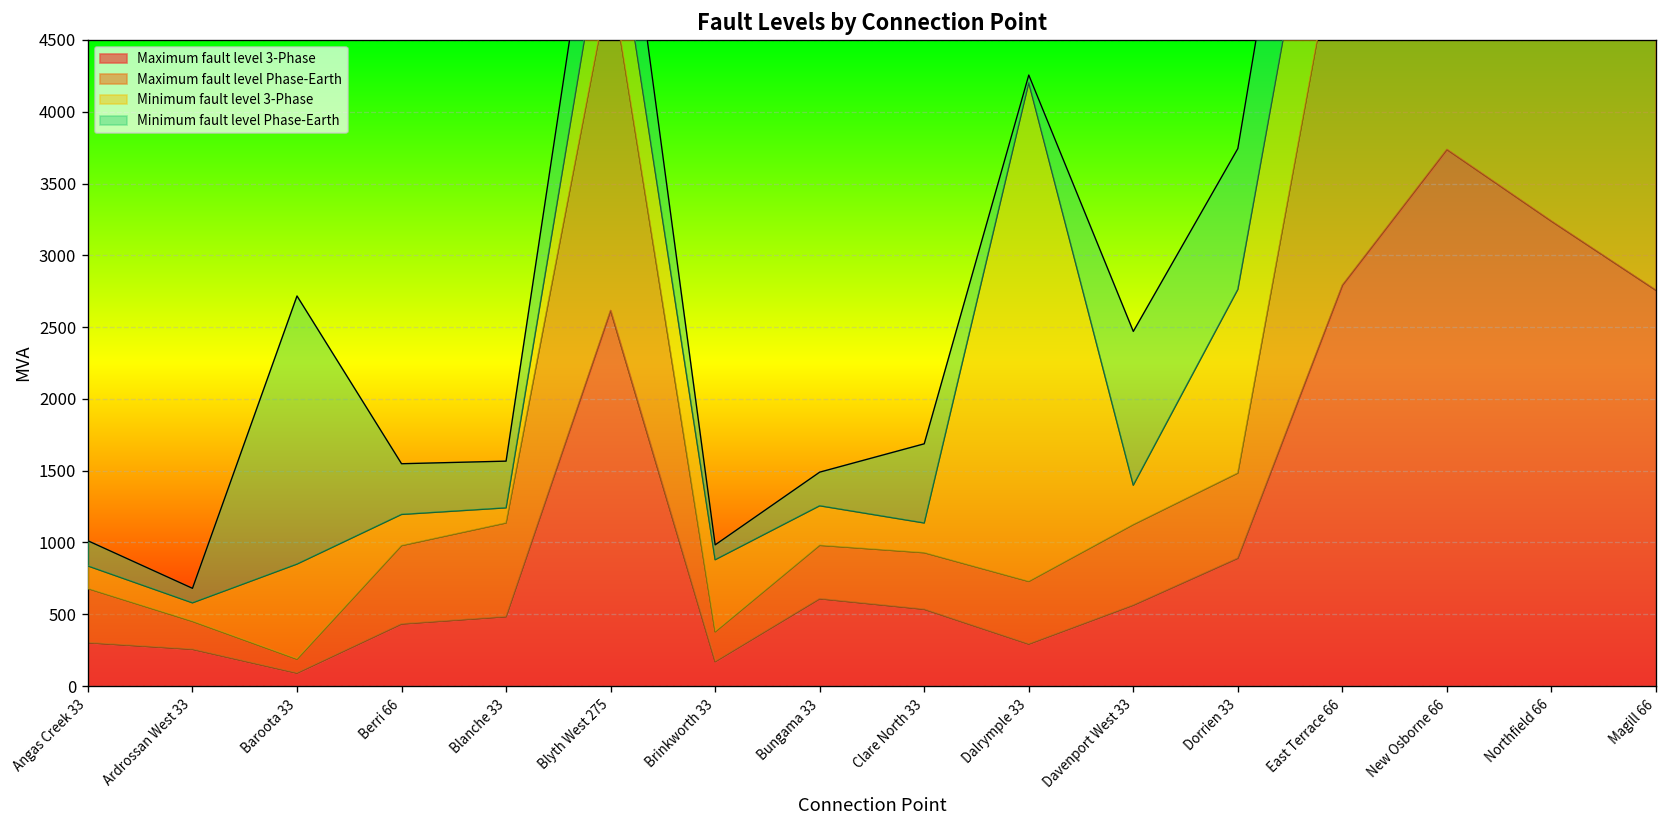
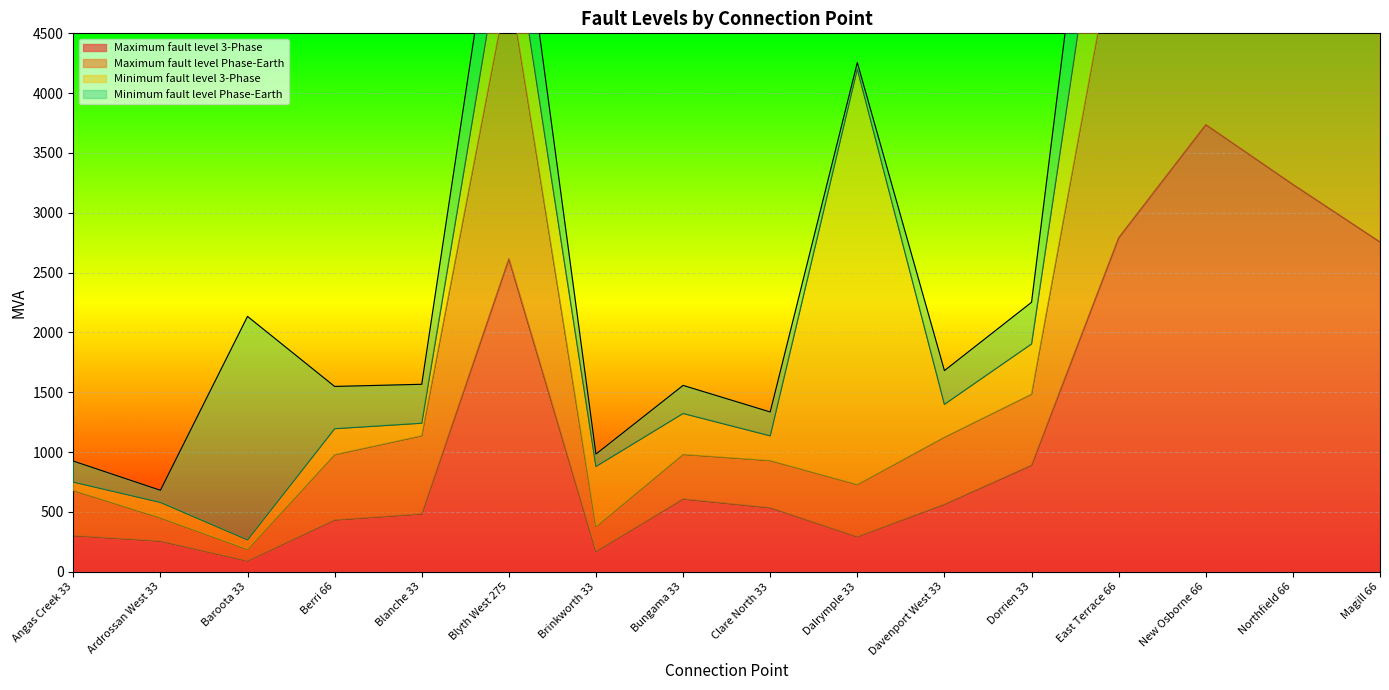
Minimum fault level 3-Phase, Angas Creek 33: 160 -> 70
Minimum fault level 3-Phase, Baroota 33: 660 -> 80
Minimum fault level 3-Phase, Bungama 33: 280 -> 340
Minimum fault level Phase-Earth, Clare North 33: 550 -> 200
Minimum fault level Phase-Earth, Davenport West 33: 1070 -> 280
Minimum fault level 3-Phase, Dorrien 33: 1280 -> 420
Minimum fault level Phase-Earth, Dorrien 33: 980 -> 350
